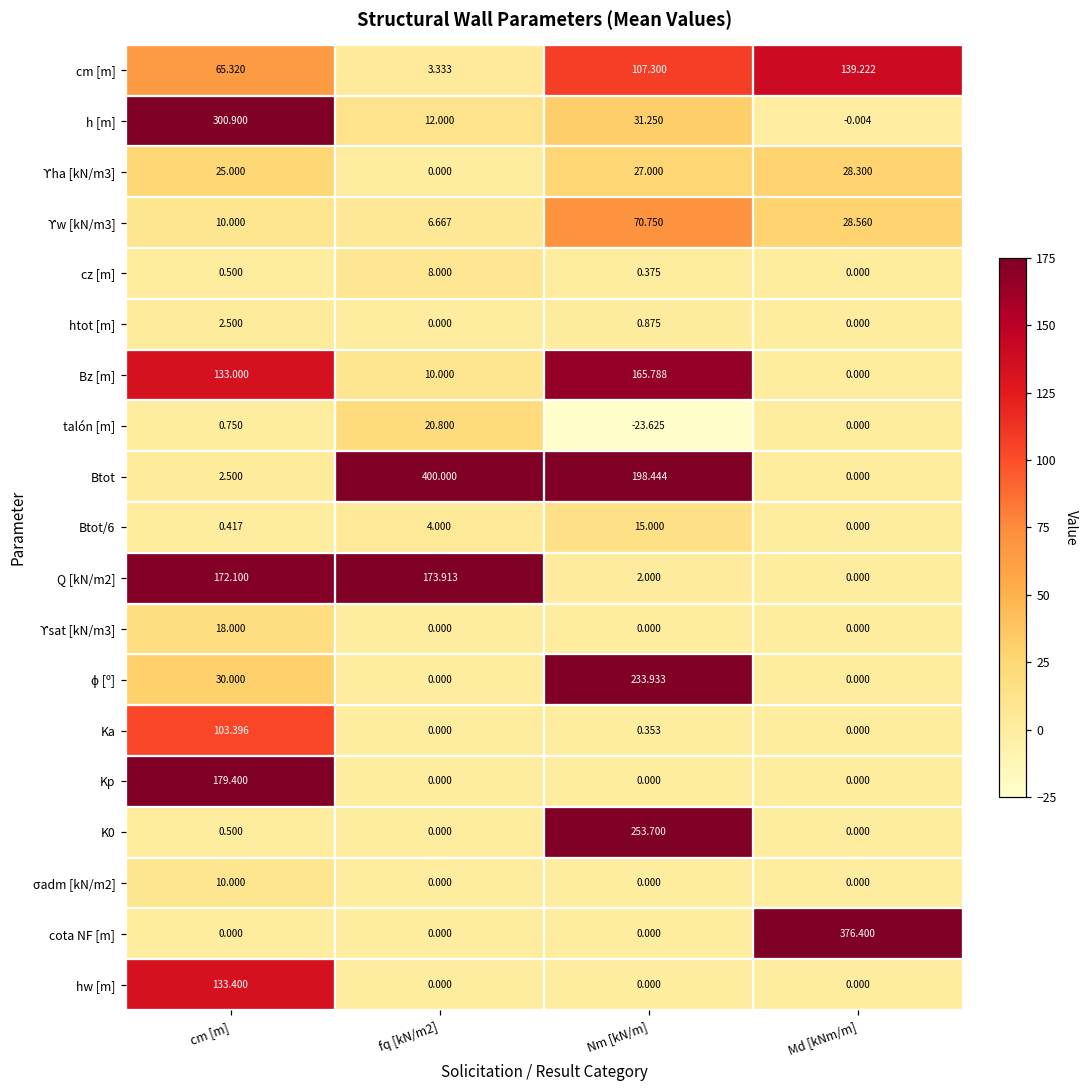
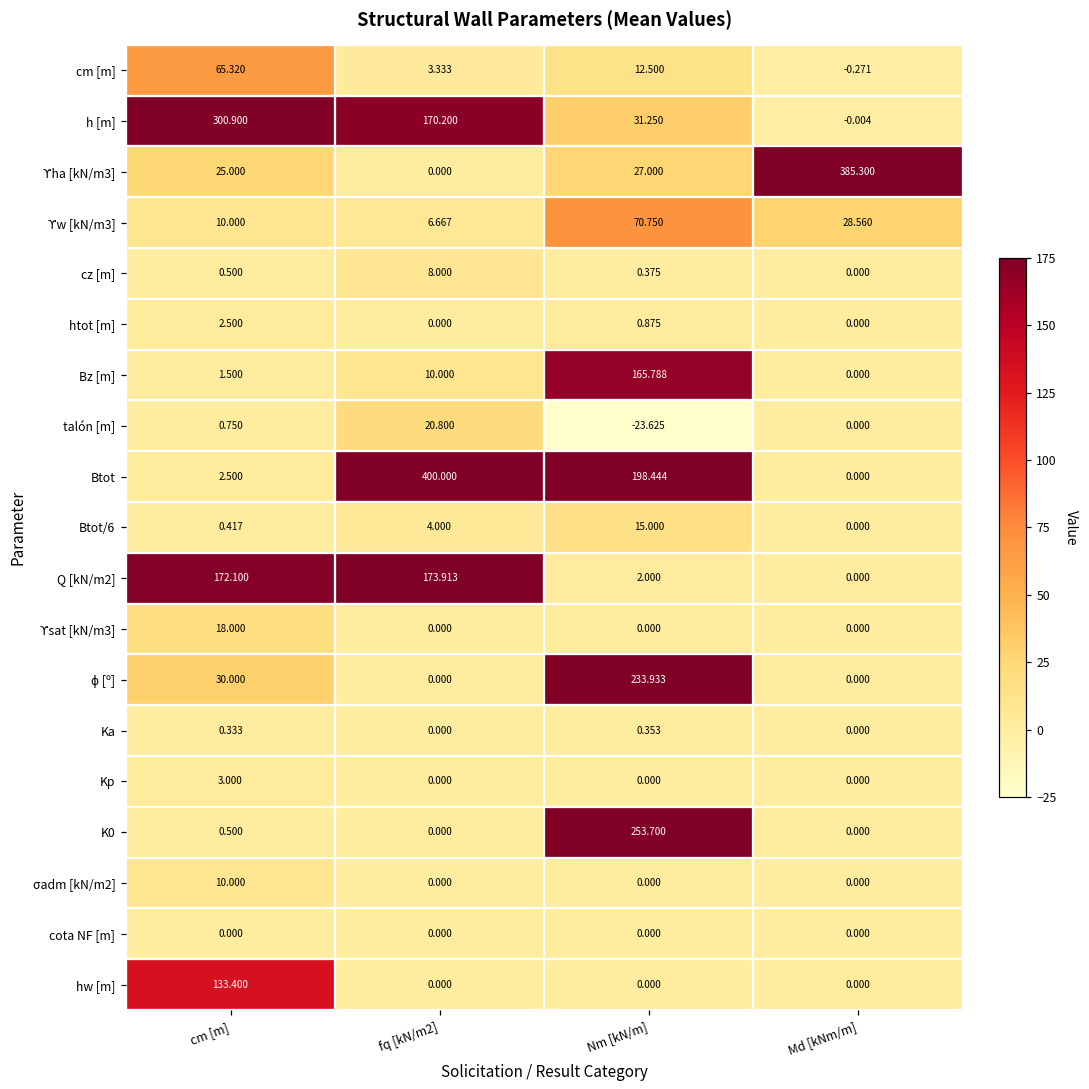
cm [m], Nm [kN/m]: 107.300 -> 12.500
cm [m], Md [kNm/m]: 139.222 -> -0.271
h [m], fq [kN/m2]: 12.000 -> 170.200
ϒha [kN/m3], Md [kNm/m]: 28.300 -> 385.300
Bz [m], cm [m]: 133.000 -> 1.500
Ka, cm [m]: 103.396 -> 0.333
Kp, cm [m]: 179.400 -> 3.000
cota NF [m], Md [kNm/m]: 376.400 -> 0.000
